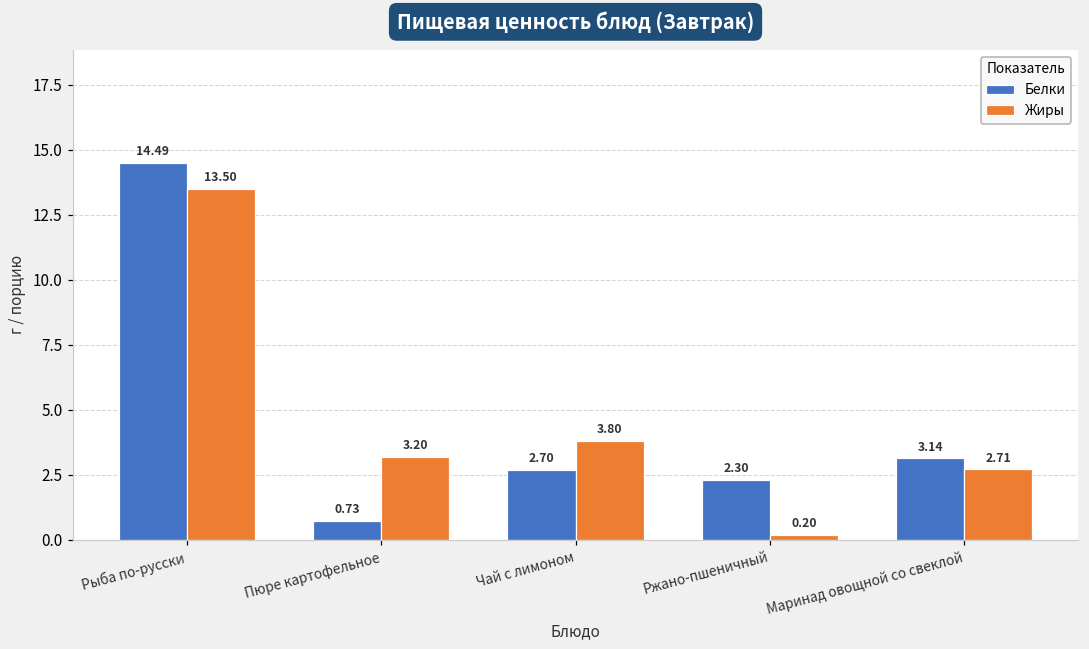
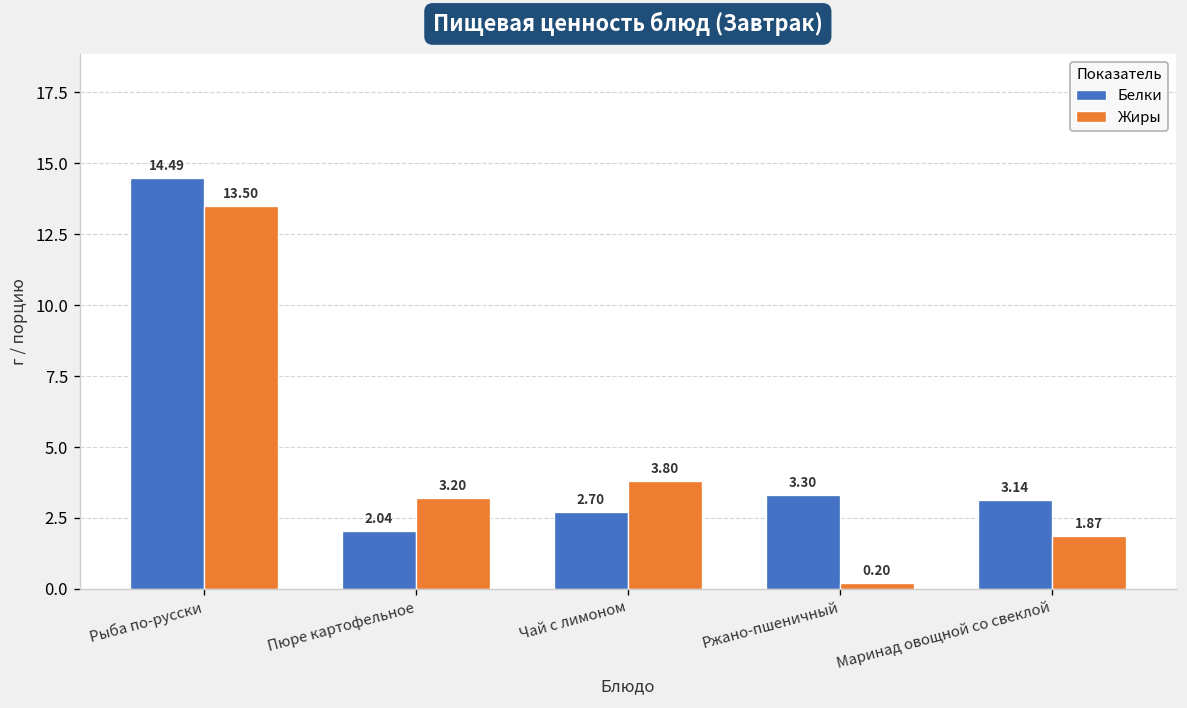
Белки, Пюре картофельное: 0.73 -> 2.04
Белки, Ржано-пшеничный: 2.30 -> 3.30
Жиры, Маринад овощной со свеклой: 2.71 -> 1.87
